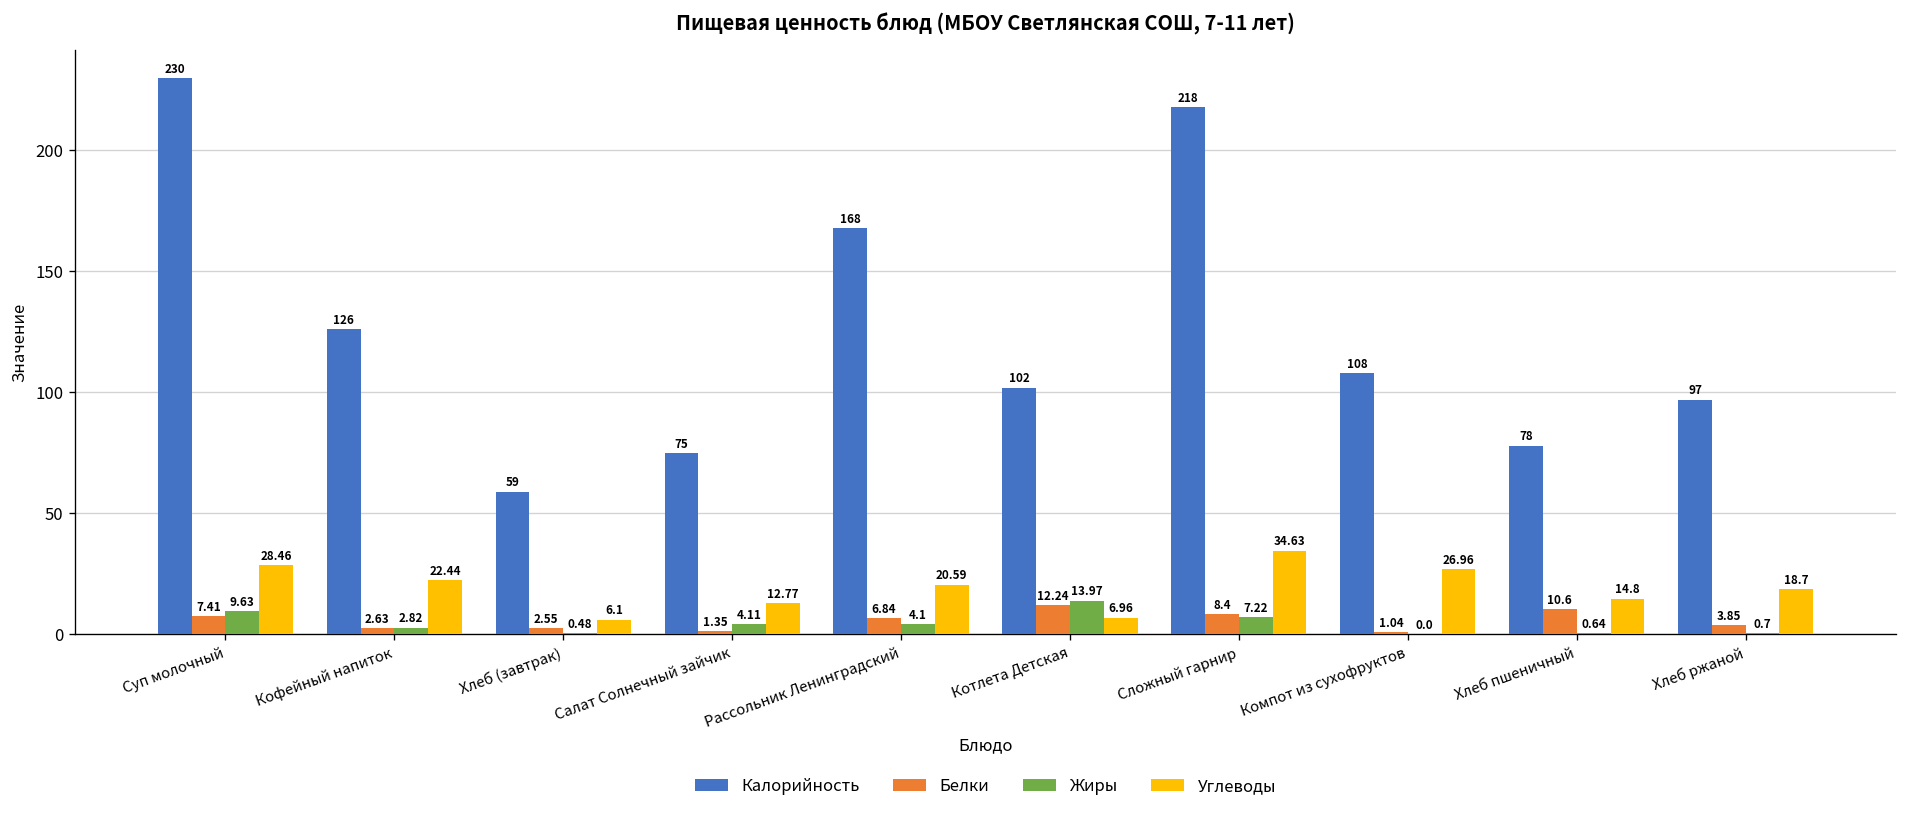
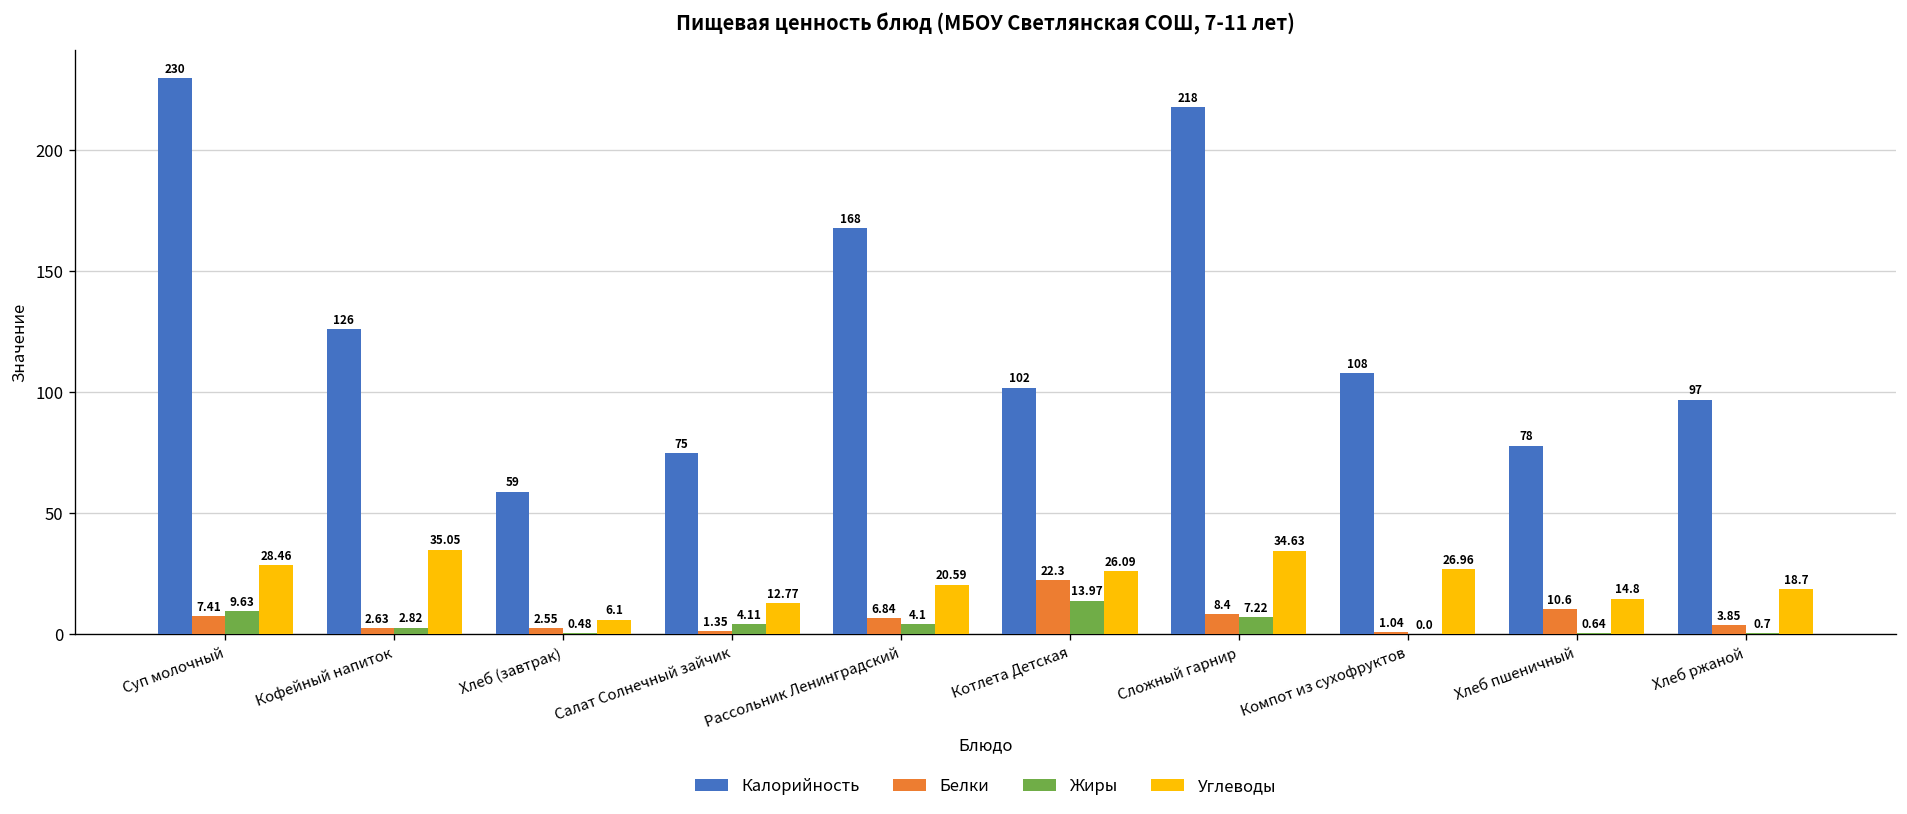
Углеводы, Кофейный напиток: 22.44 -> 35.05
Белки, Котлета Детская: 12.24 -> 22.3
Углеводы, Котлета Детская: 6.96 -> 26.09
